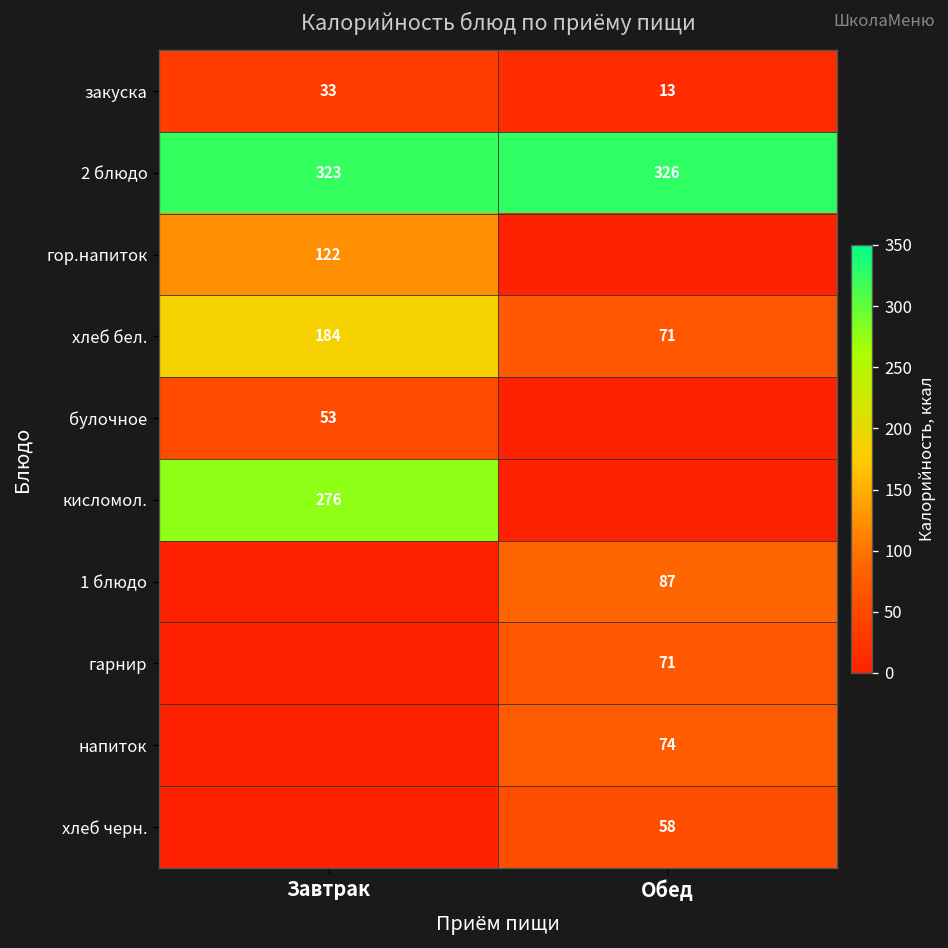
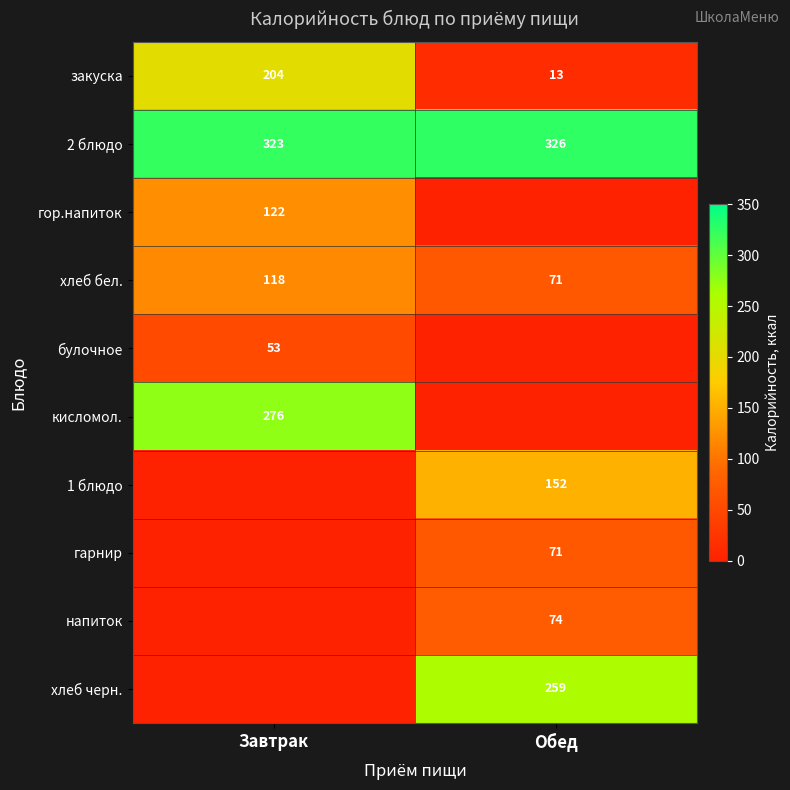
закуска, Завтрак: 33 -> 204
хлеб бел., Завтрак: 184 -> 118
1 блюдо, Обед: 87 -> 152
хлеб черн., Обед: 58 -> 259
